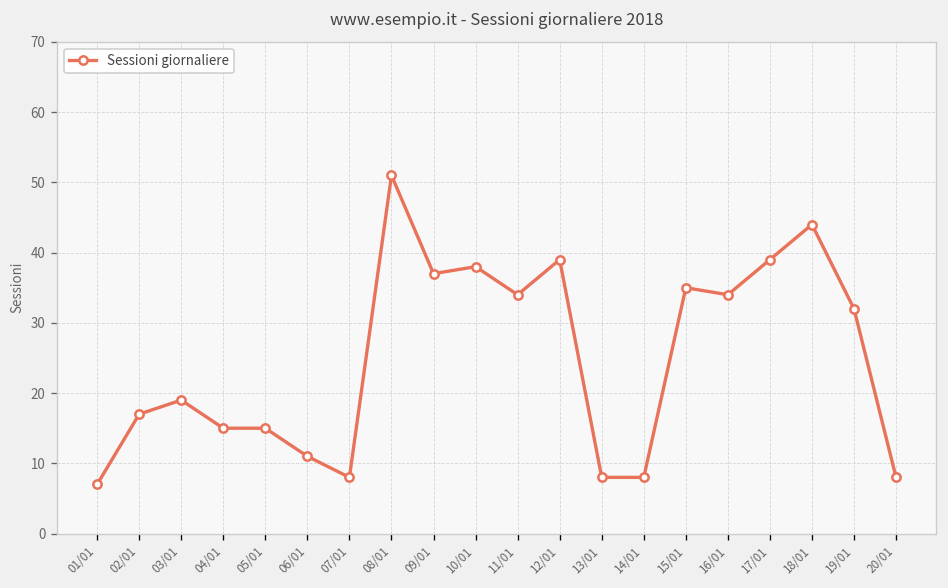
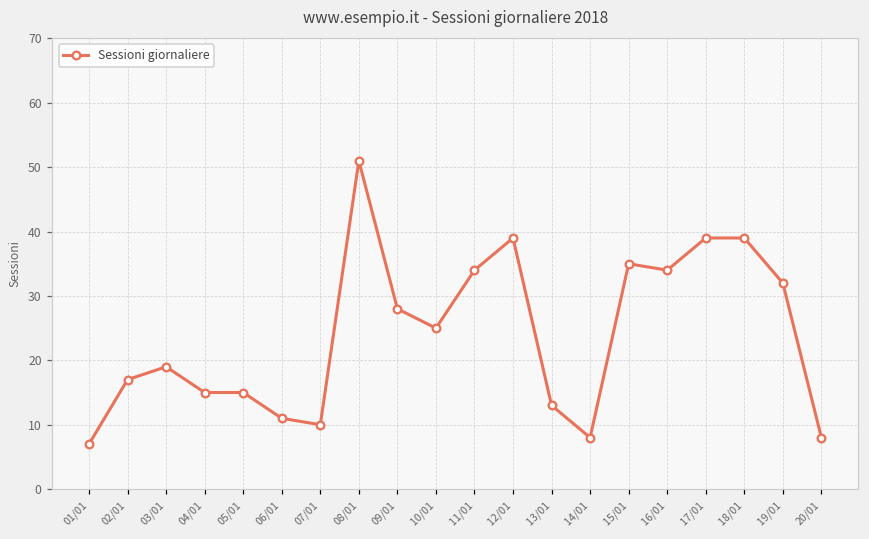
07/01: 8 -> 10
09/01: 37 -> 28
10/01: 38 -> 25
13/01: 8 -> 13
18/01: 44 -> 39
